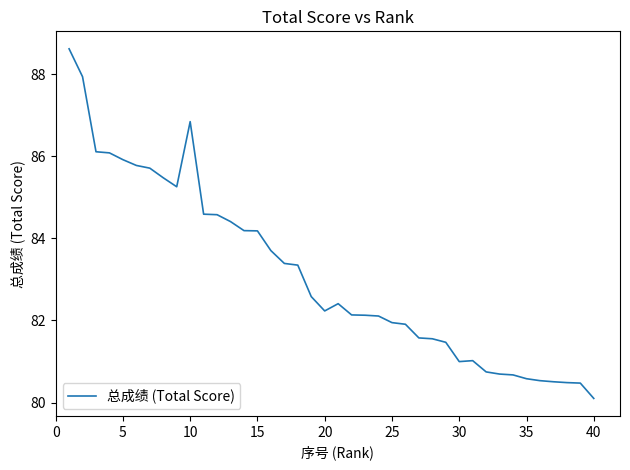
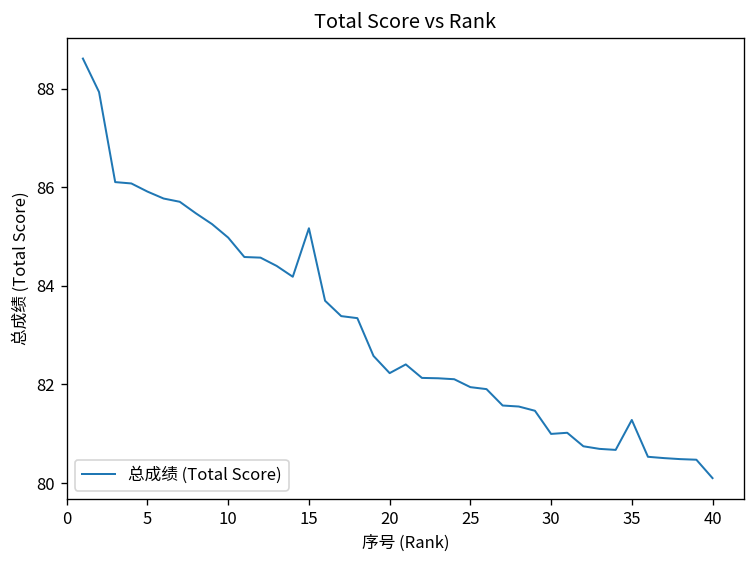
10: 86.8 -> 85.0
15: 84.2 -> 85.2
35: 80.6 -> 81.3
